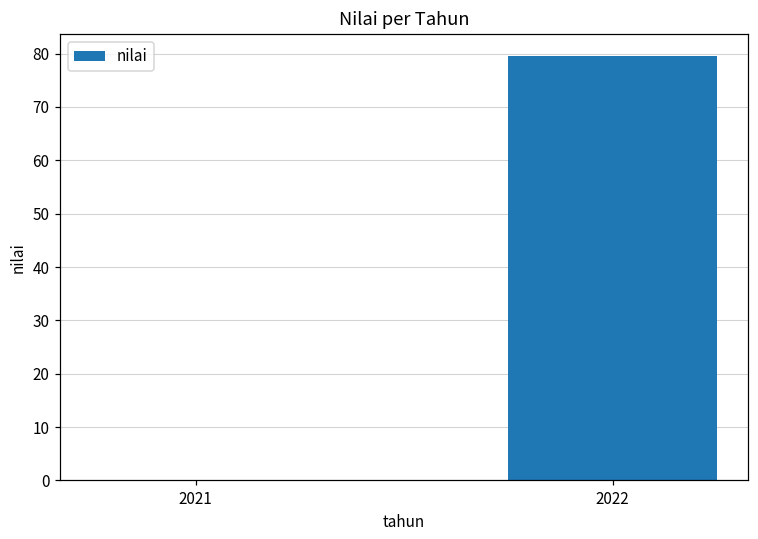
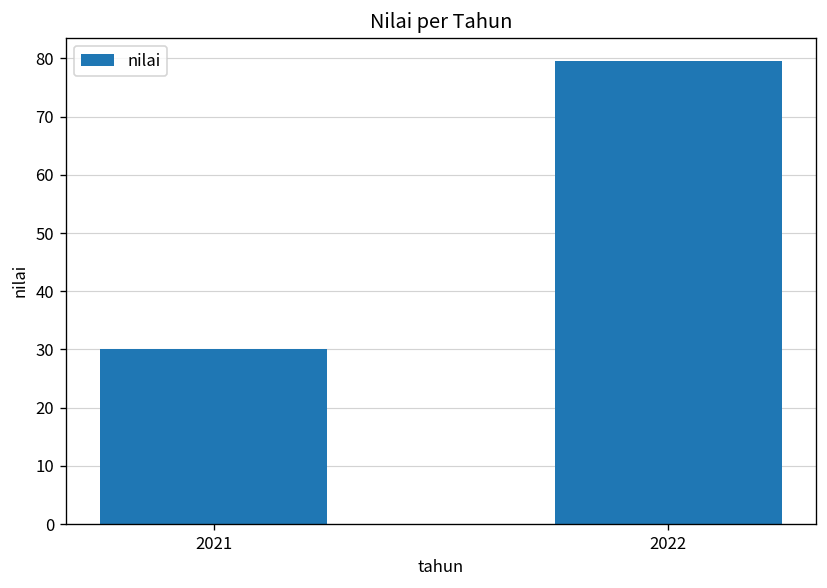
2021: 0 -> 30
